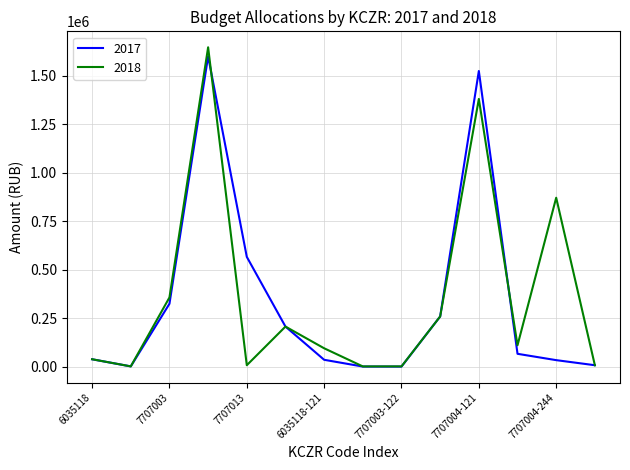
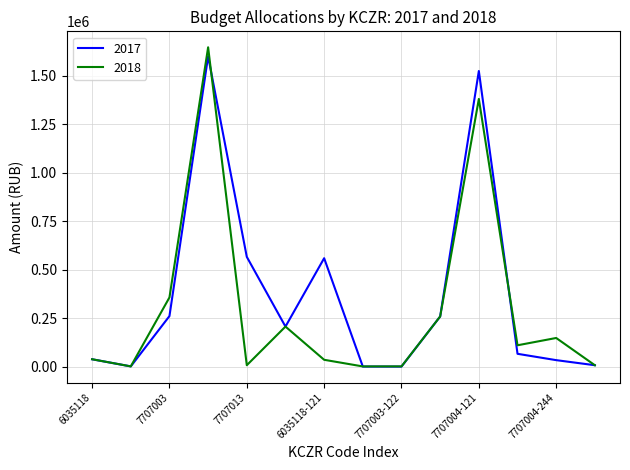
2017, 7707003: 330000 -> 260000
2017, 6035118-121: 40000 -> 560000
2018, 6035118-121: 100000 -> 40000
2018, 7707004-244: 870000 -> 150000
